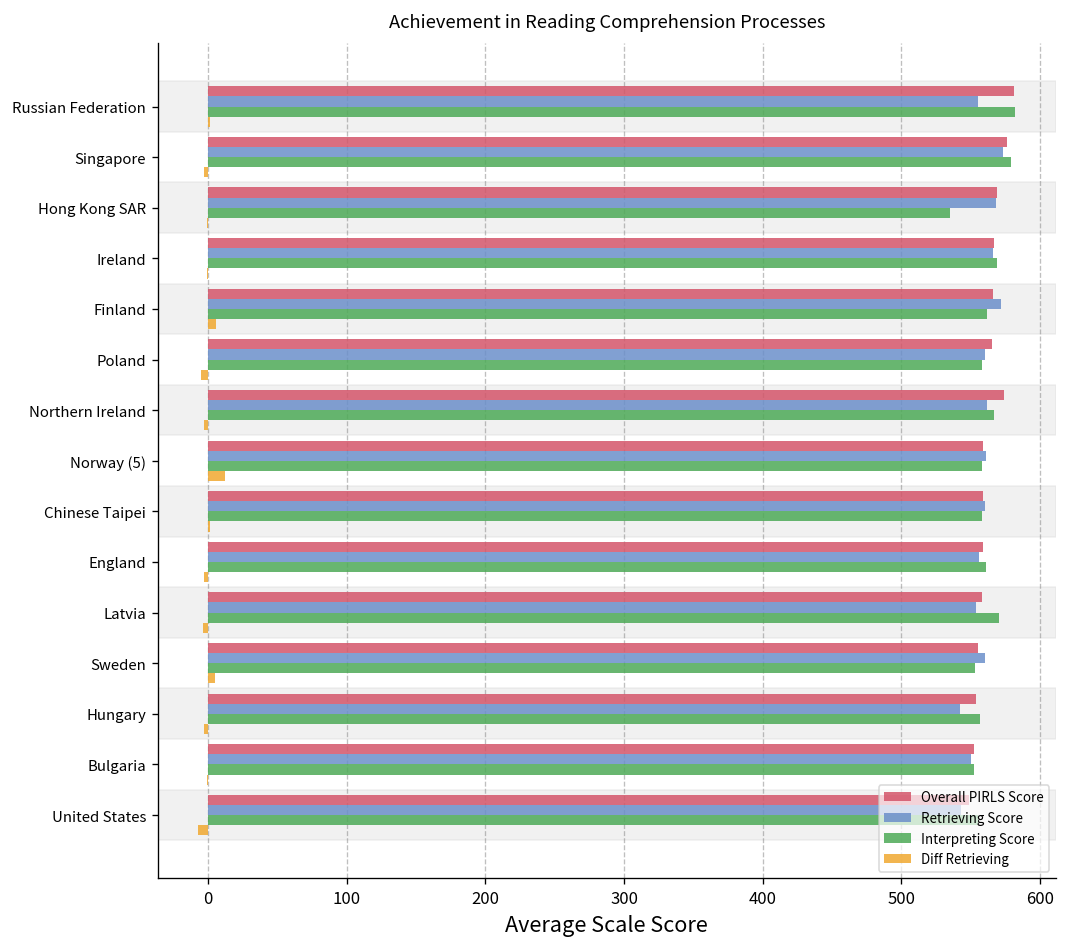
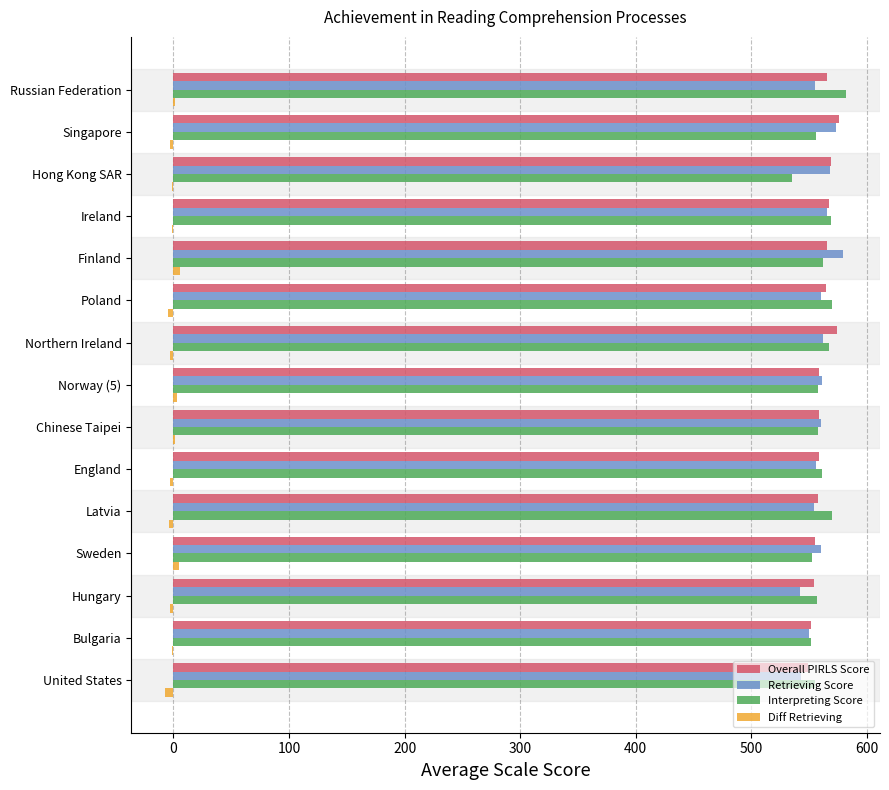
Overall PIRLS Score, Russian Federation: 581 -> 566
Interpreting Score, Singapore: 579 -> 556
Retrieving Score, Finland: 572 -> 579
Interpreting Score, Poland: 558 -> 570
Diff Retrieving, Norway (5): 12 -> 3
